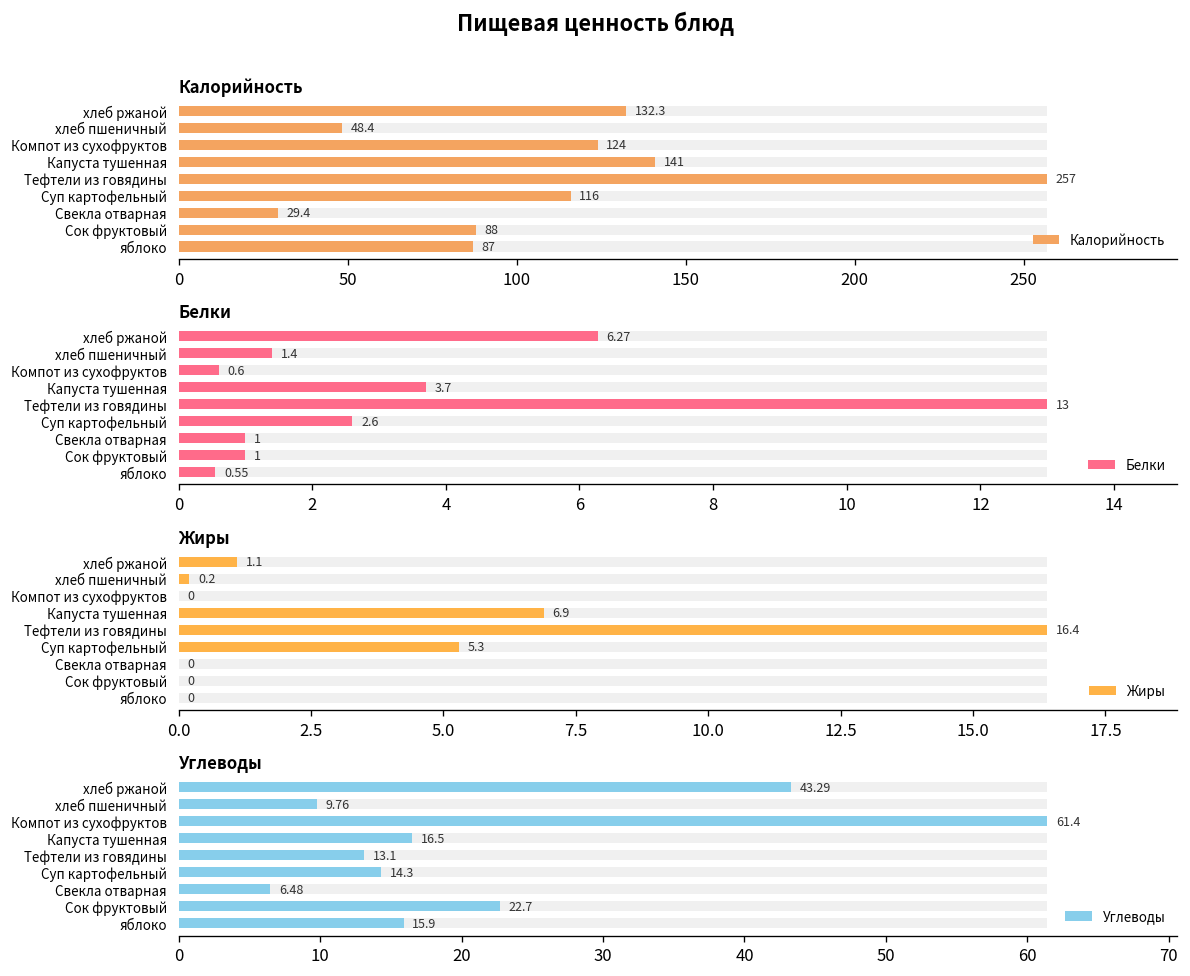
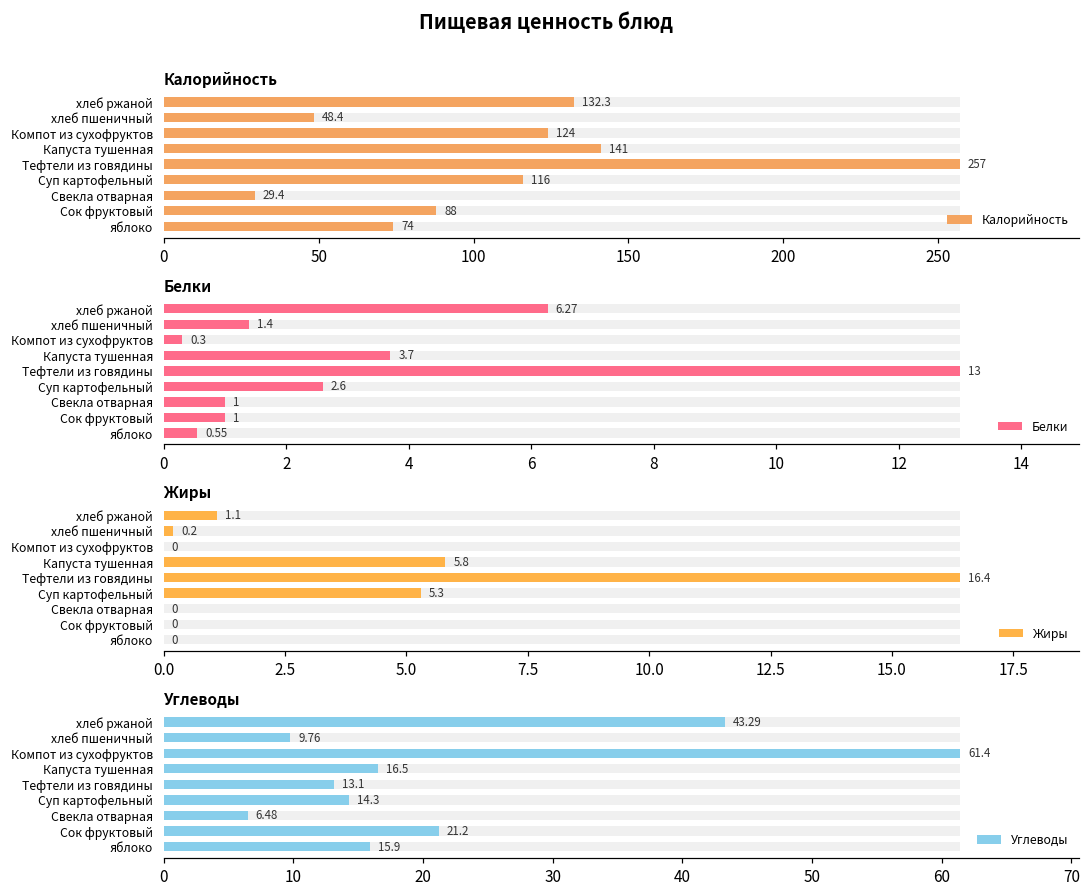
Калорийность, Калорийность, яблоко: 87 -> 74
Белки, Белки, Компот из сухофруктов: 0.6 -> 0.3
Жиры, Жиры, Капуста тушенная: 6.9 -> 5.8
Углеводы, Углеводы, Сок фруктовый: 22.7 -> 21.2
